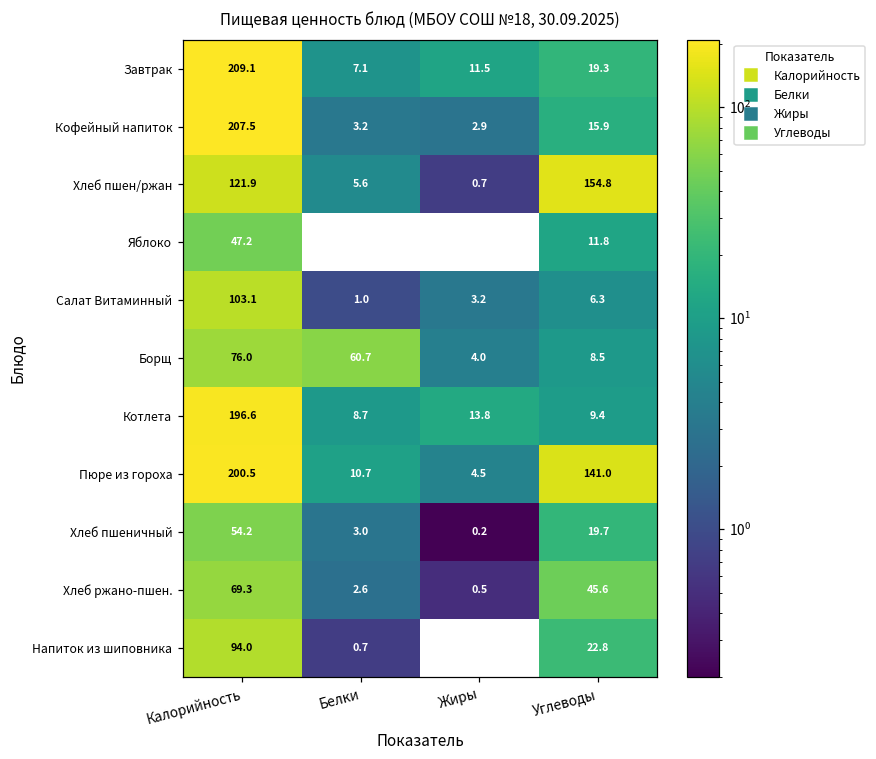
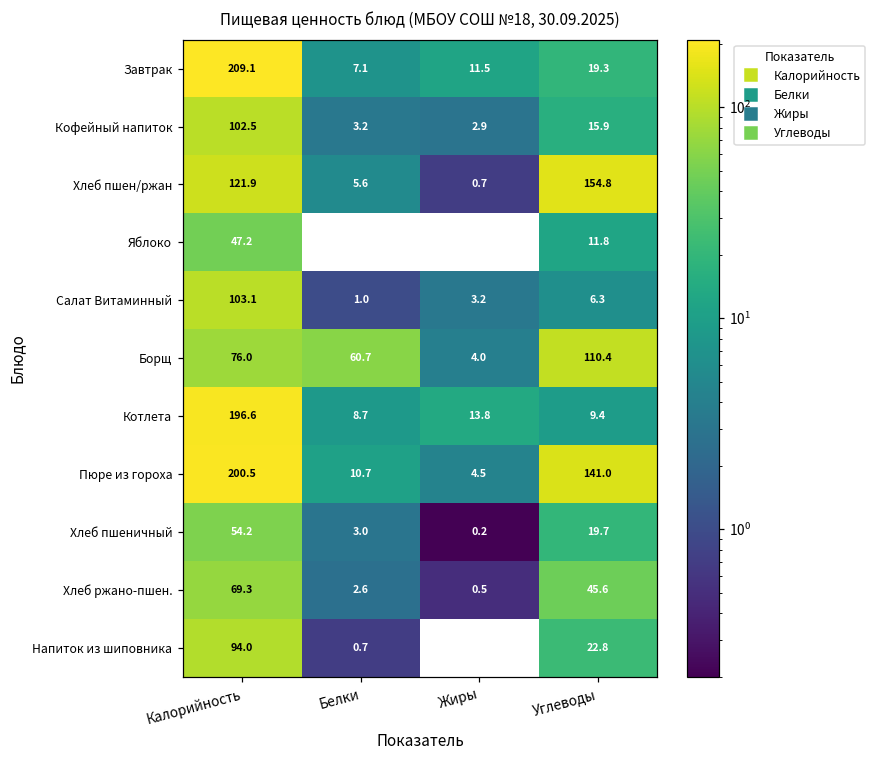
Кофейный напиток, Калорийность: 207.5 -> 102.5
Борщ, Углеводы: 8.5 -> 110.4
